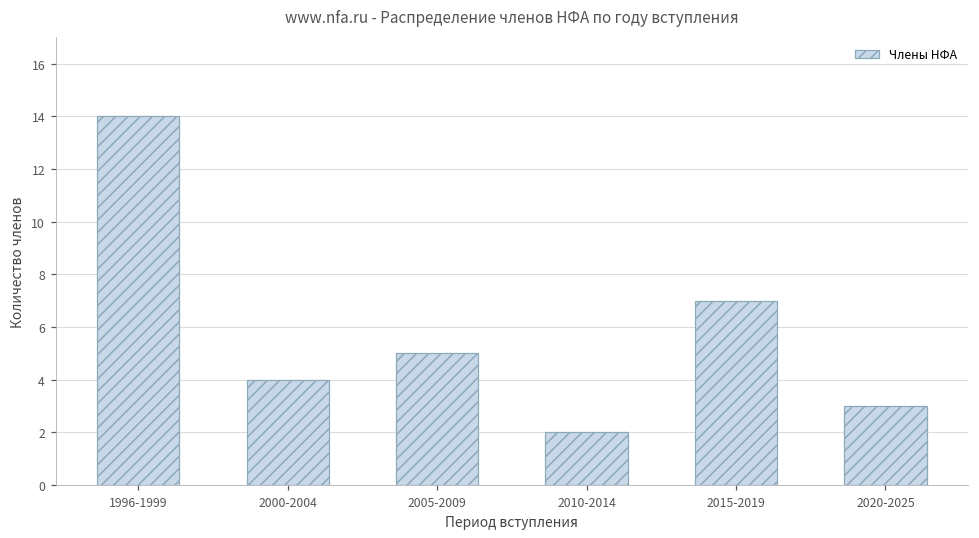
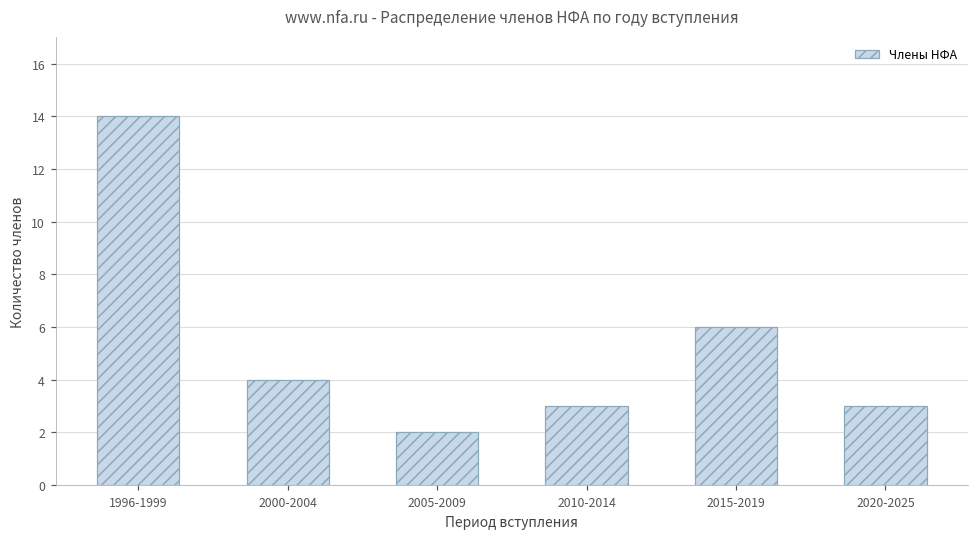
2005-2009: 5 -> 2
2010-2014: 2 -> 3
2015-2019: 7 -> 6
